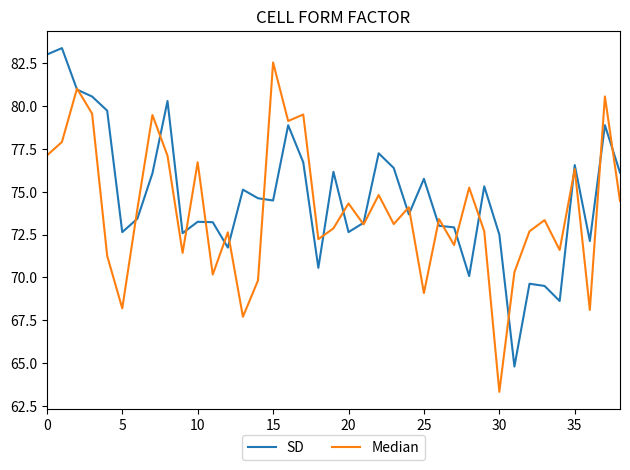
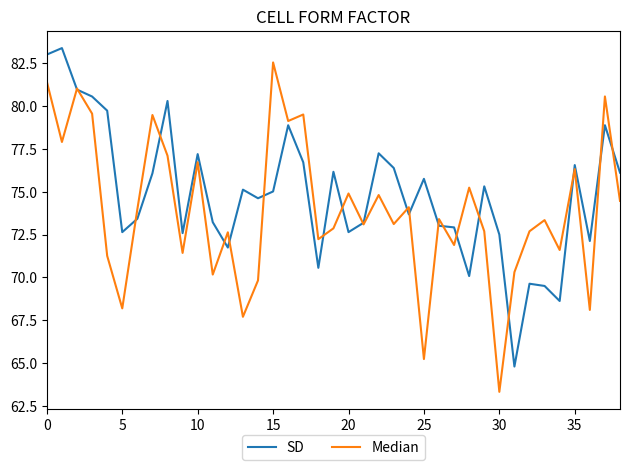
Median, 0: 77.1 -> 81.4
SD, 10: 73.2 -> 77.2
SD, 15: 74.5 -> 75.0
Median, 20: 74.3 -> 74.9
Median, 25: 69.1 -> 65.3
